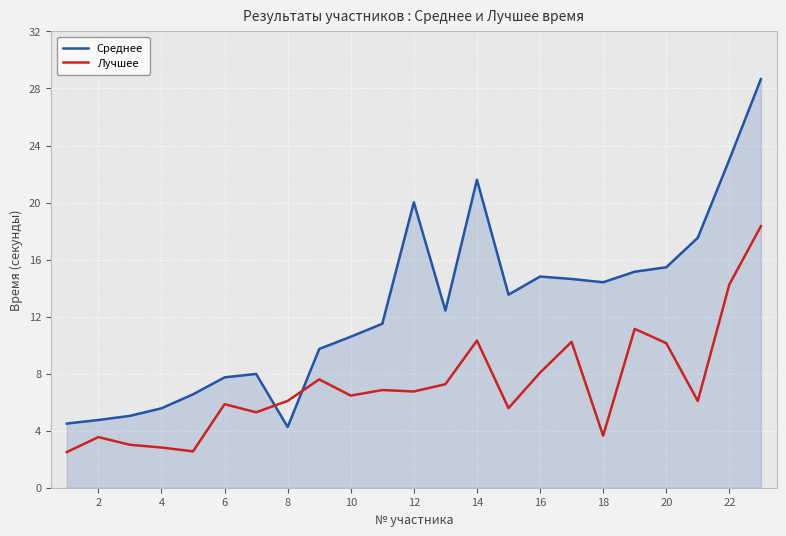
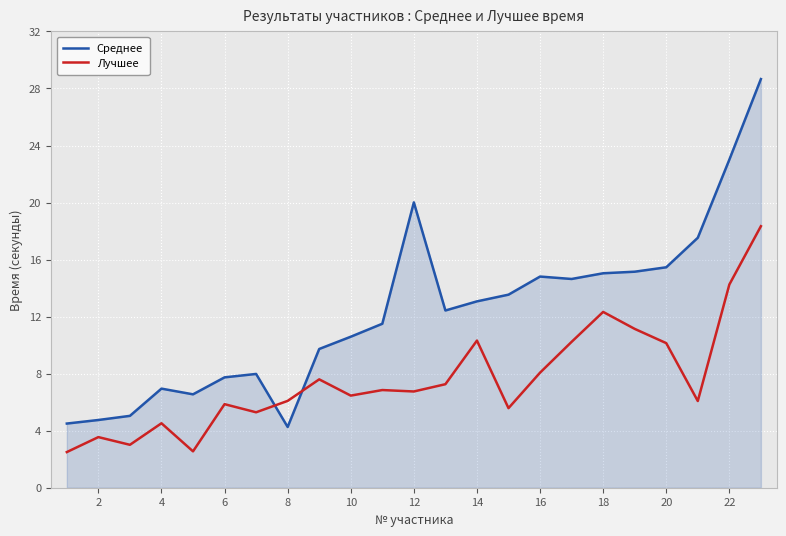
Среднее, 4: 5.6 -> 7.0
Лучшее, 4: 2.8 -> 4.5
Среднее, 14: 21.6 -> 13.1
Среднее, 18: 14.4 -> 15.0
Лучшее, 18: 3.7 -> 12.3
